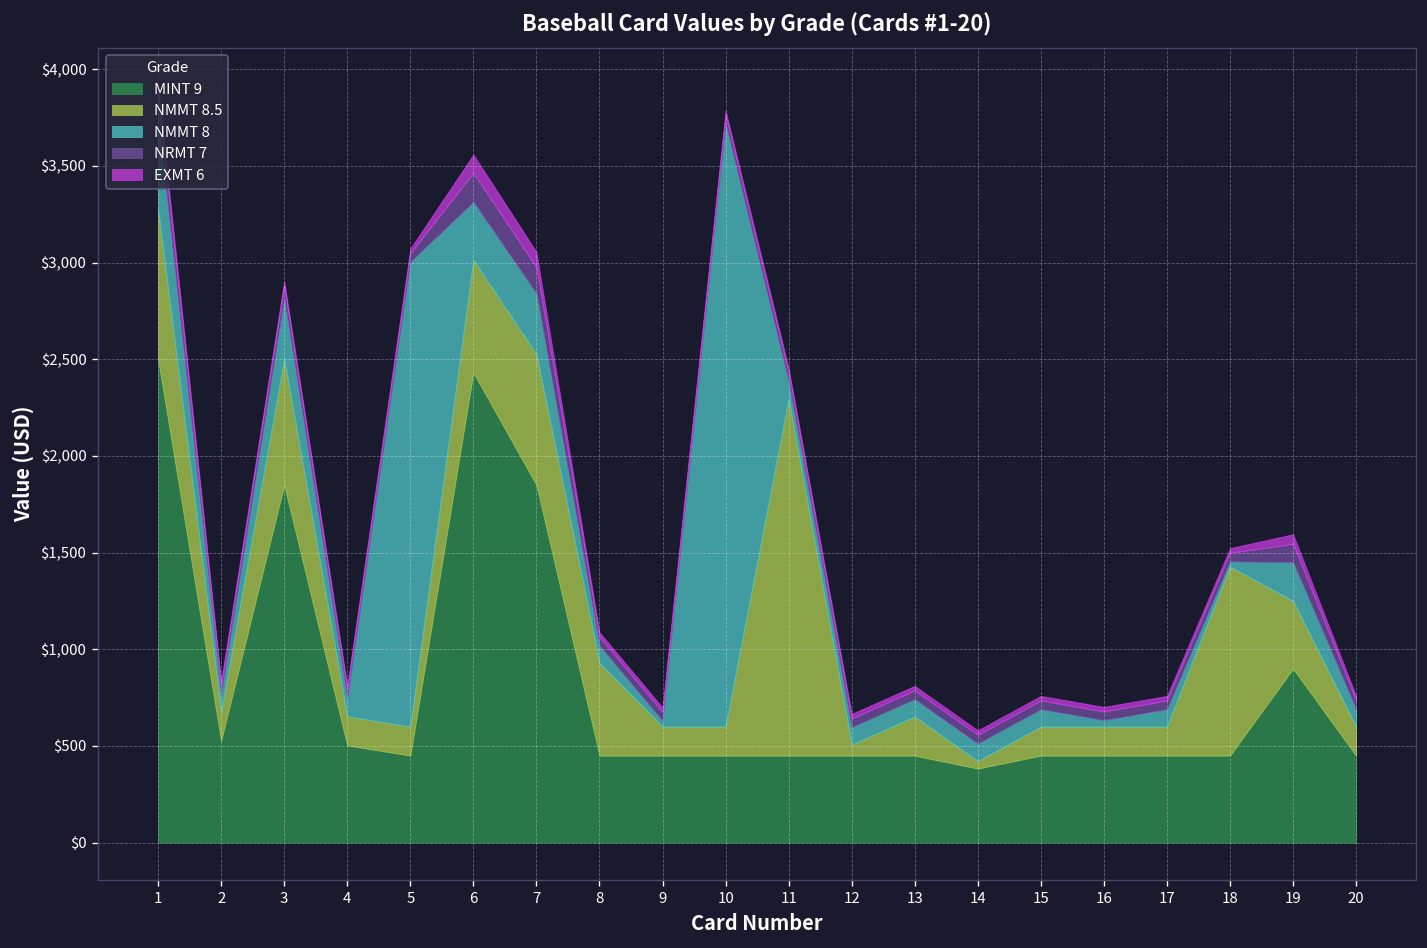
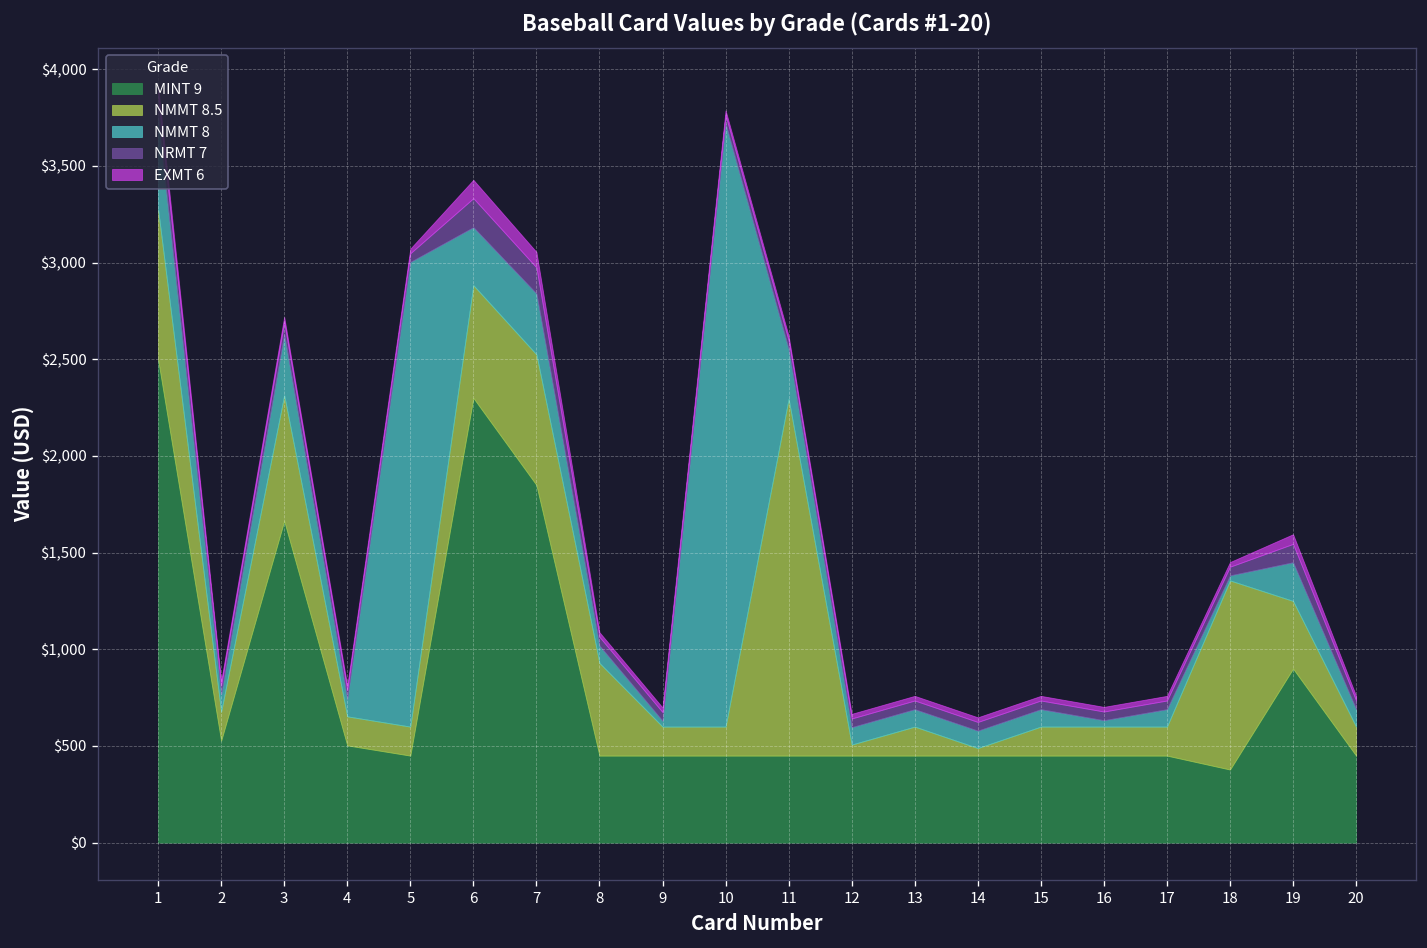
MINT 9, 3: $1,850 -> $1,660
MINT 9, 6: $2,430 -> $2,300
NMMT 8, 11: $90 -> $260
NMMT 8.5, 13: $200 -> $150
MINT 9, 14: $380 -> $450
MINT 9, 18: $450 -> $380
